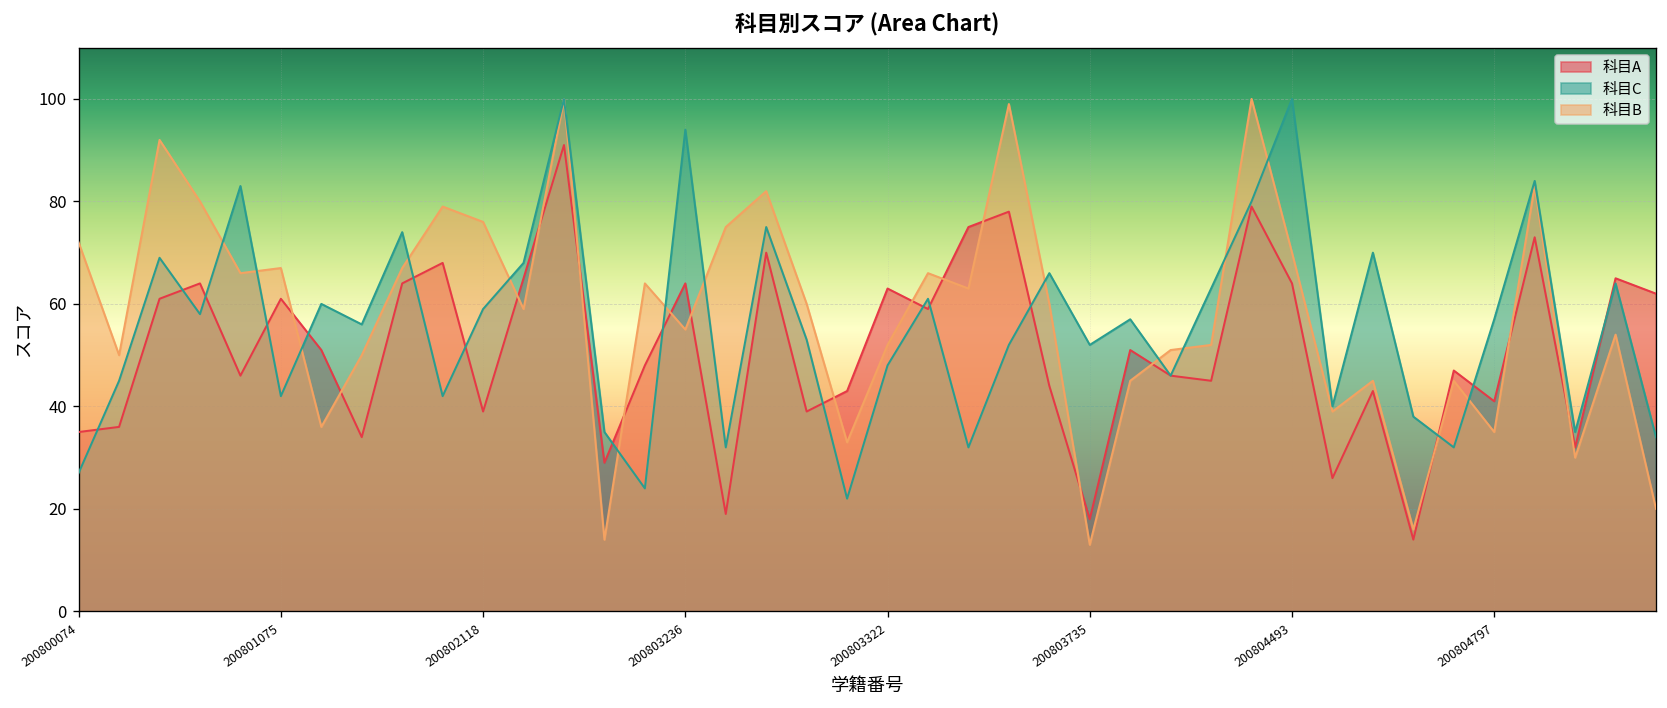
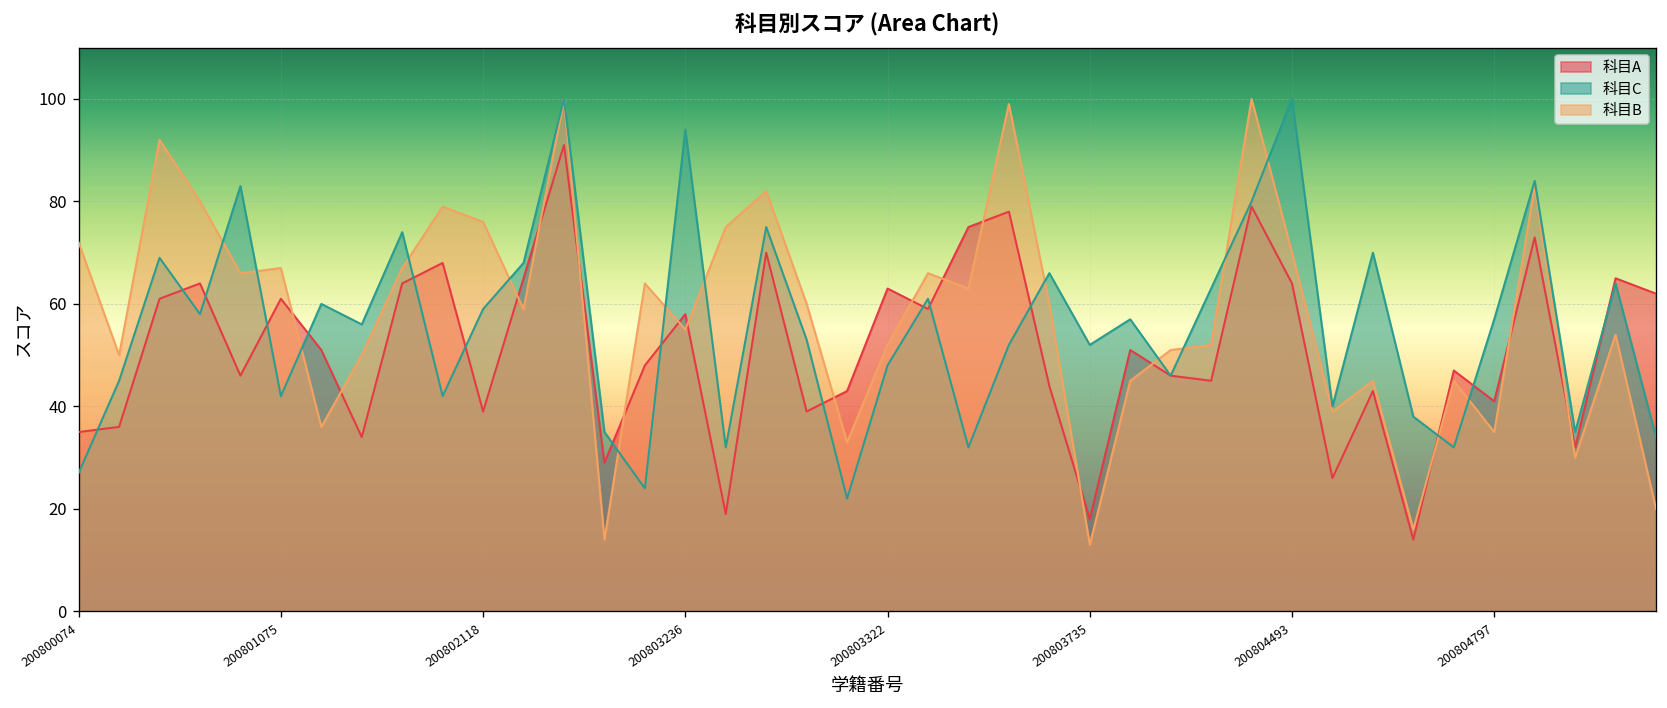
科目A, 200803236: 64 -> 58
